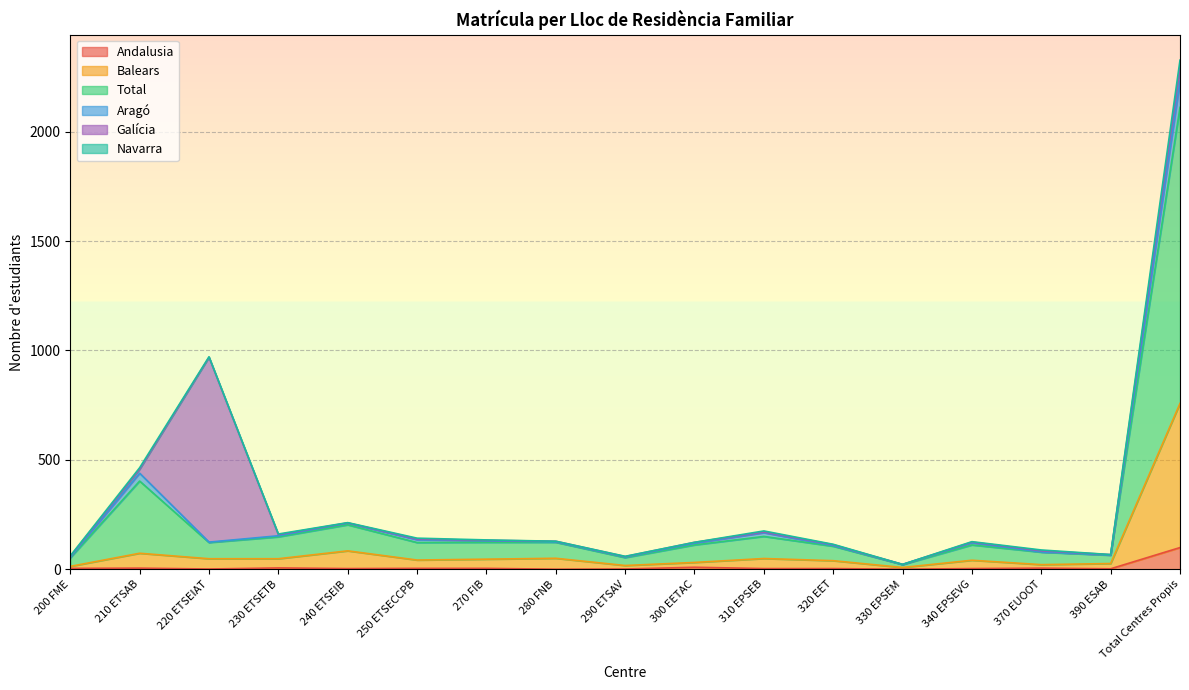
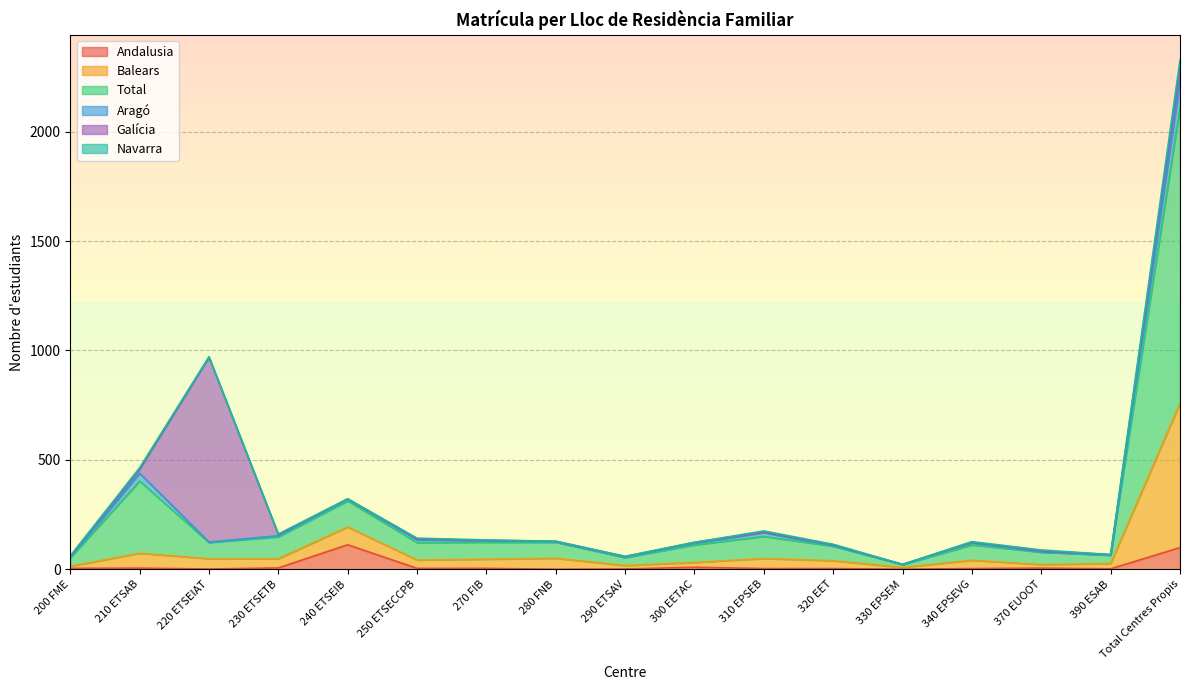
Andalusia, 240 ETSEIB: 0 -> 110
